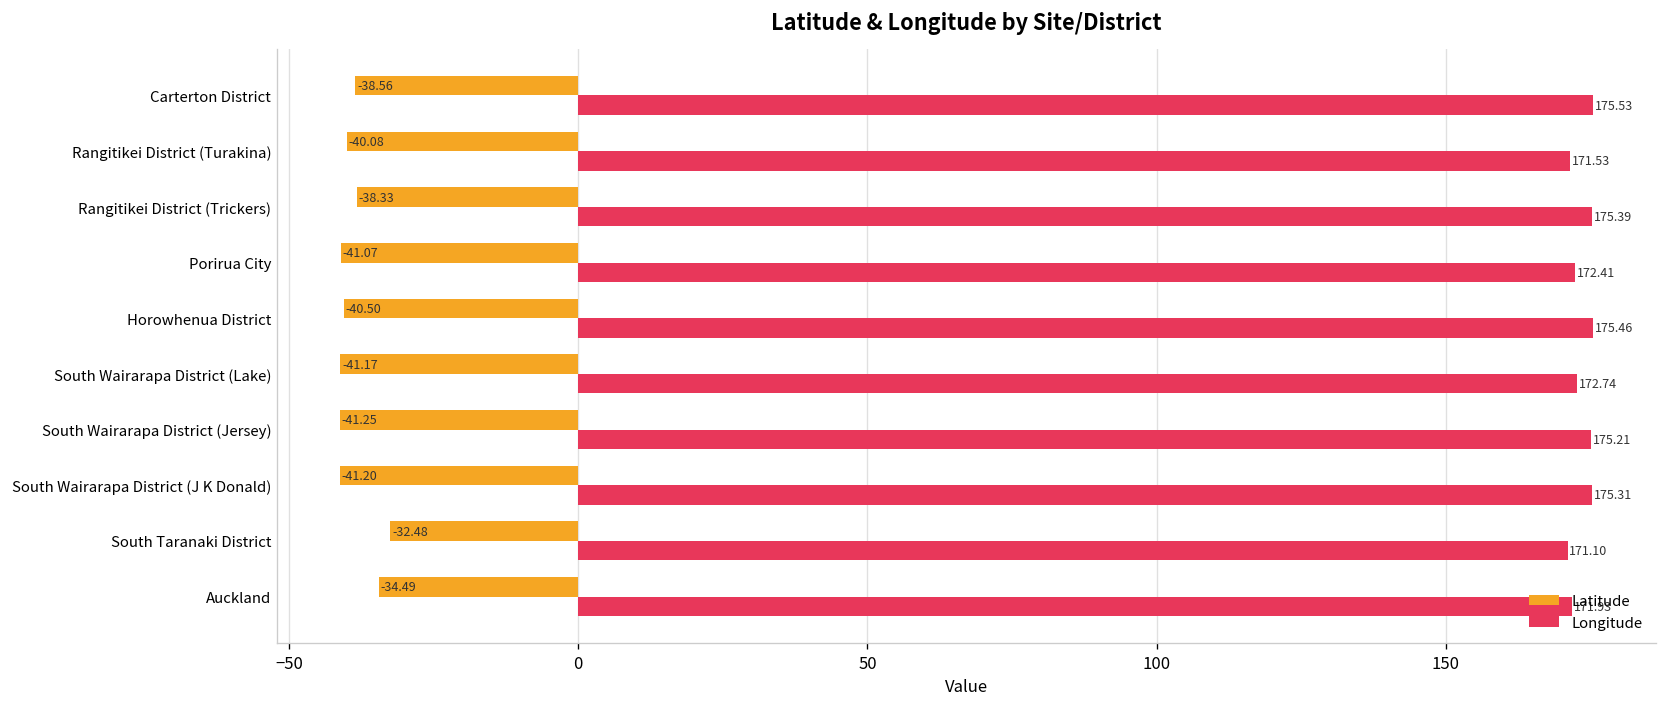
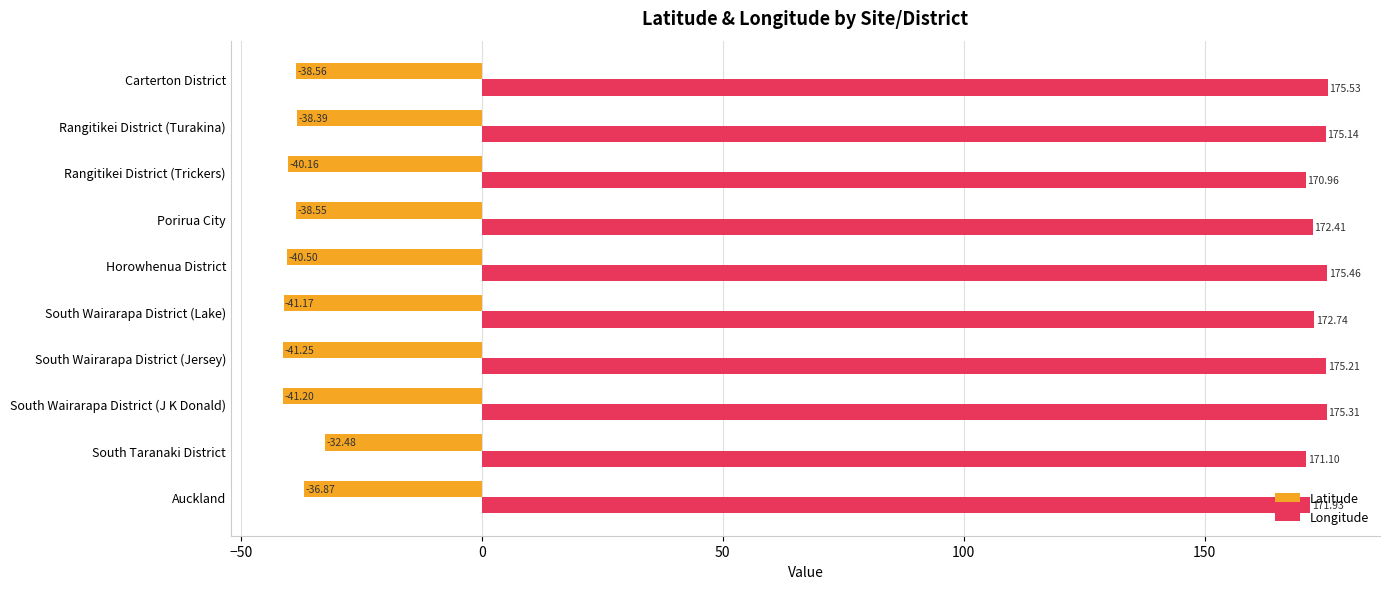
Latitude, Rangitikei District (Turakina): -40.08 -> -38.39
Longitude, Rangitikei District (Turakina): 171.53 -> 175.14
Latitude, Rangitikei District (Trickers): -38.33 -> -40.16
Longitude, Rangitikei District (Trickers): 175.39 -> 170.96
Latitude, Porirua City: -41.07 -> -38.55
Latitude, Auckland: -34.49 -> -36.87
